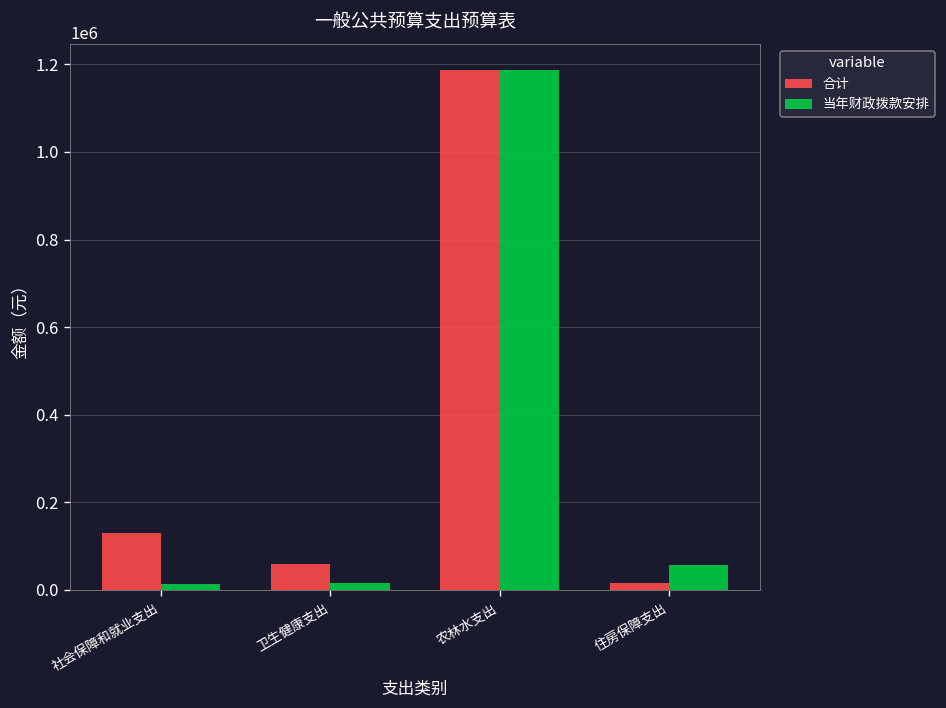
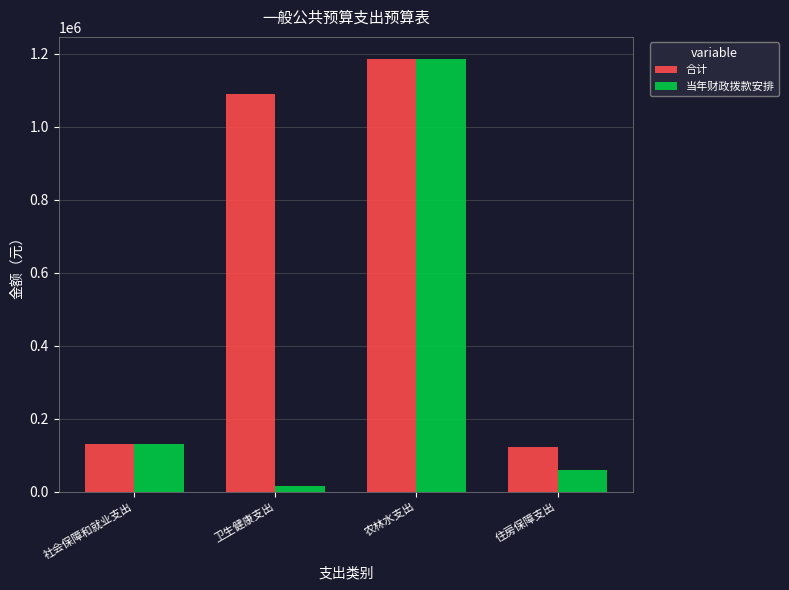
当年财政拨款安排, 社会保障和就业支出: 10000 -> 130000
合计, 卫生健康支出: 60000 -> 1090000
合计, 住房保障支出: 20000 -> 120000
